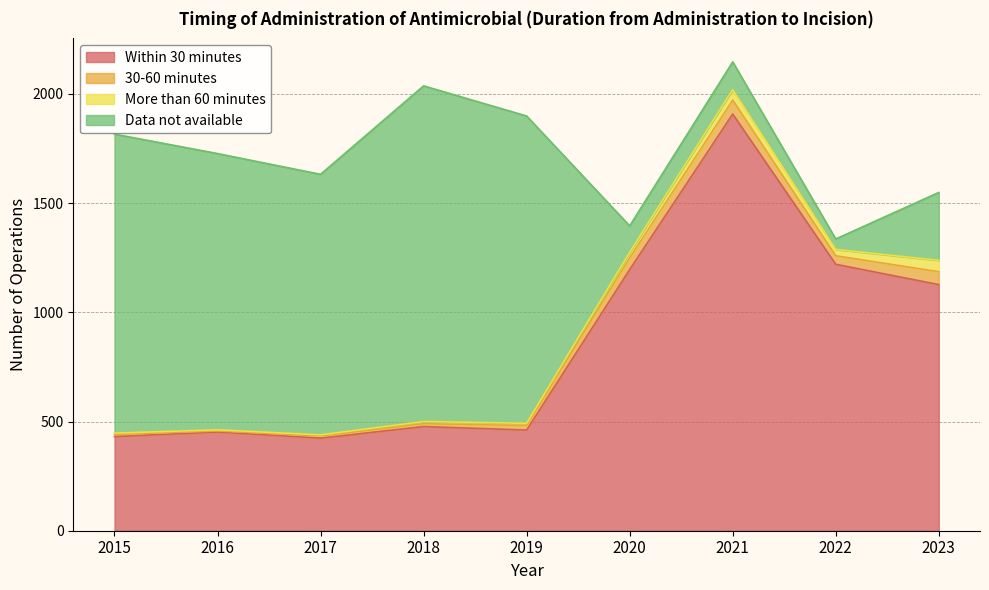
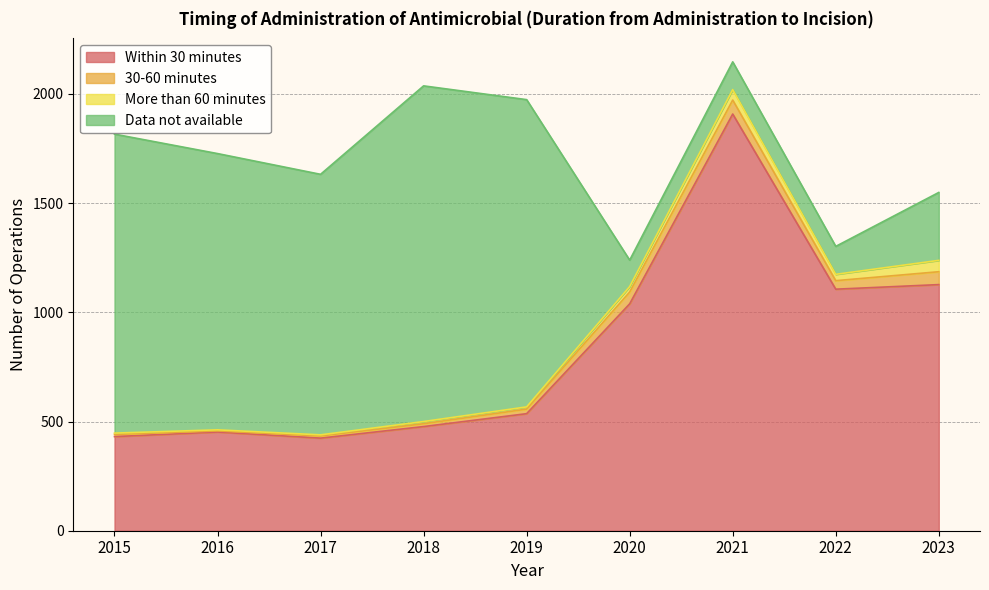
Within 30 minutes, 2019: 460 -> 540
Within 30 minutes, 2020: 1200 -> 1040
Within 30 minutes, 2022: 1220 -> 1110
Data not available, 2022: 50 -> 130
